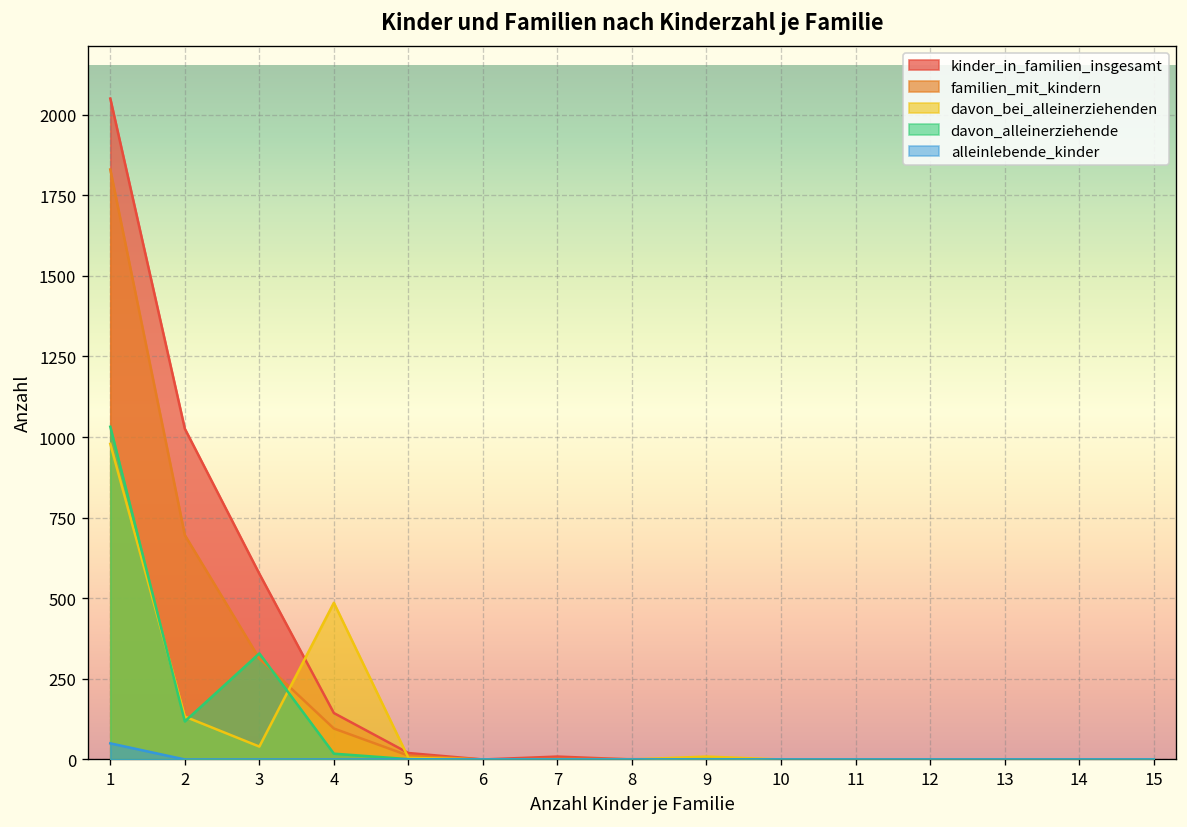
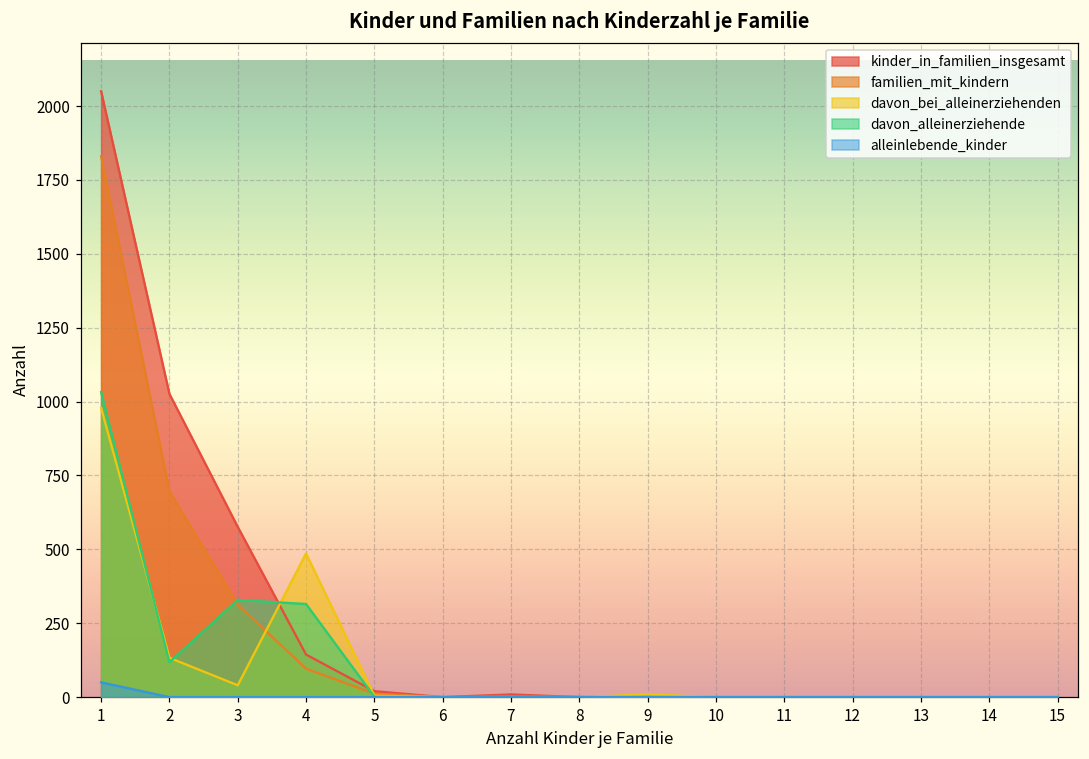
davon_alleinerziehende, 4: 20 -> 320
